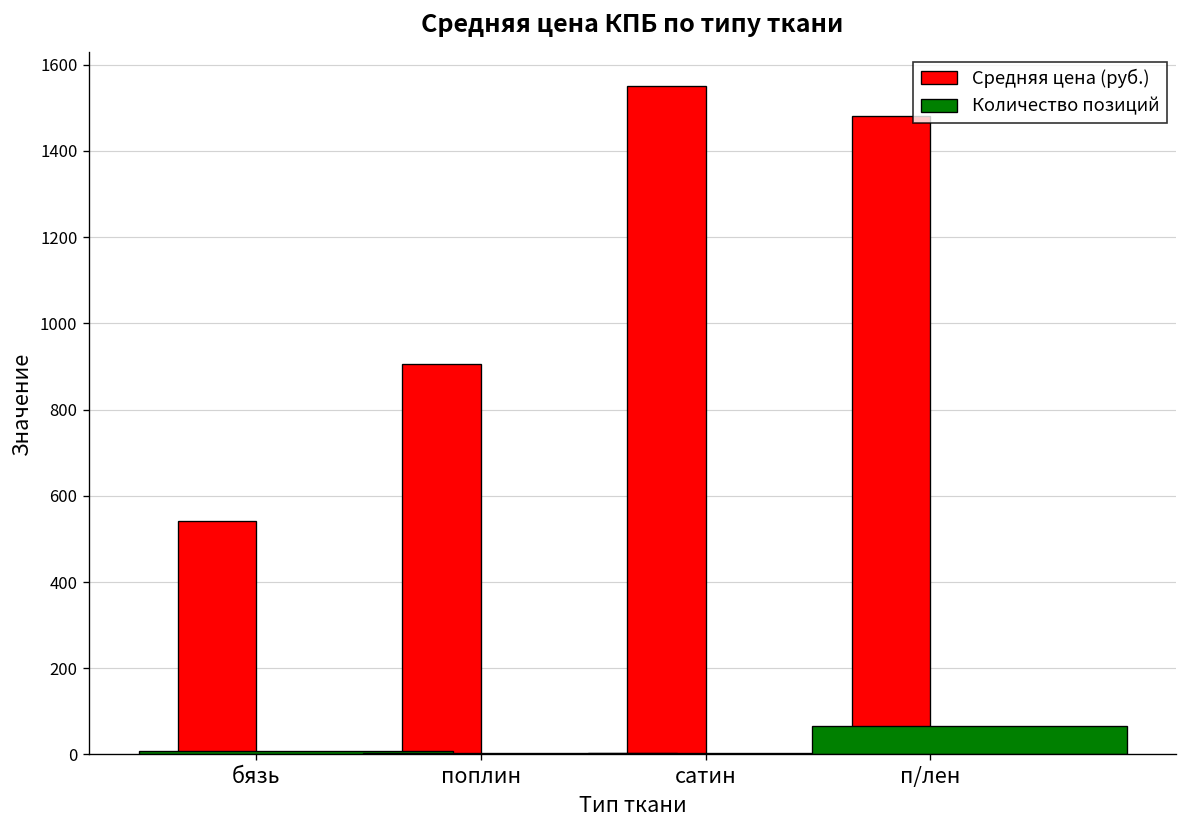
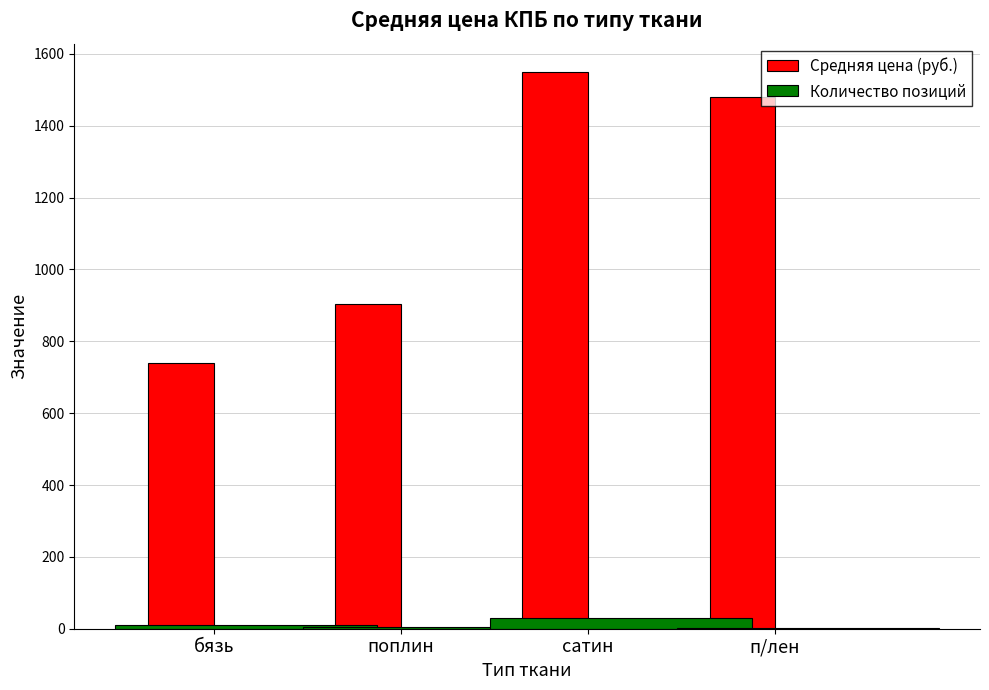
Средняя цена (руб.), бязь: 540 -> 740
Количество позиций, сатин: 0 -> 30
Количество позиций, п/лен: 70 -> 0
